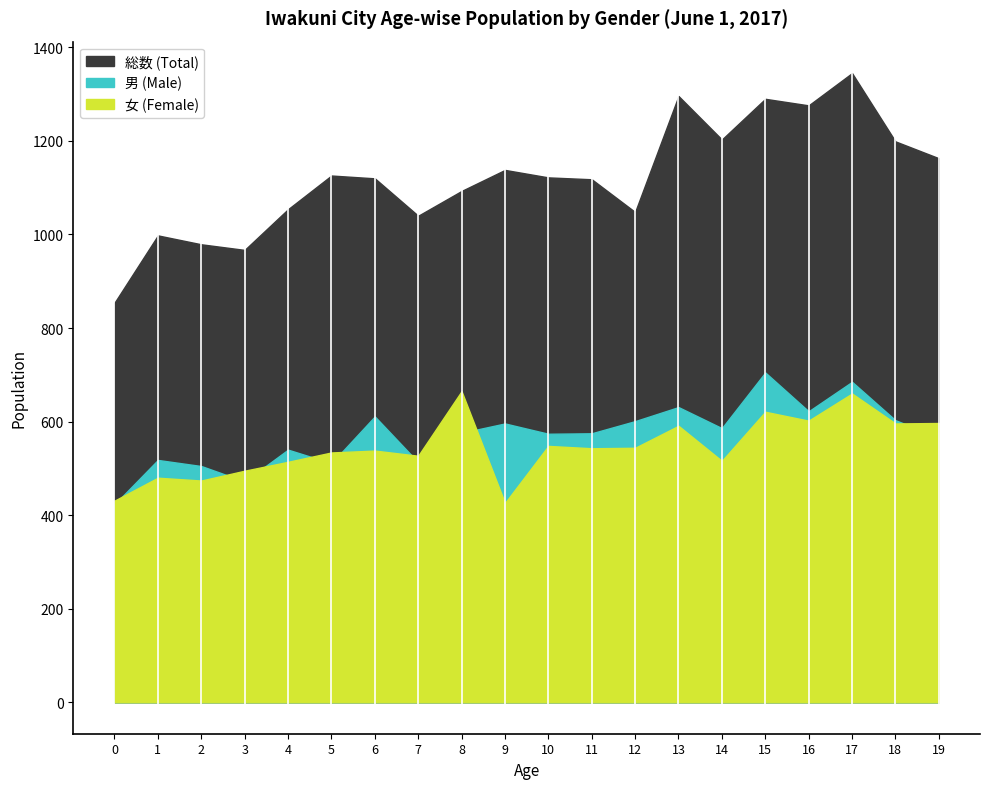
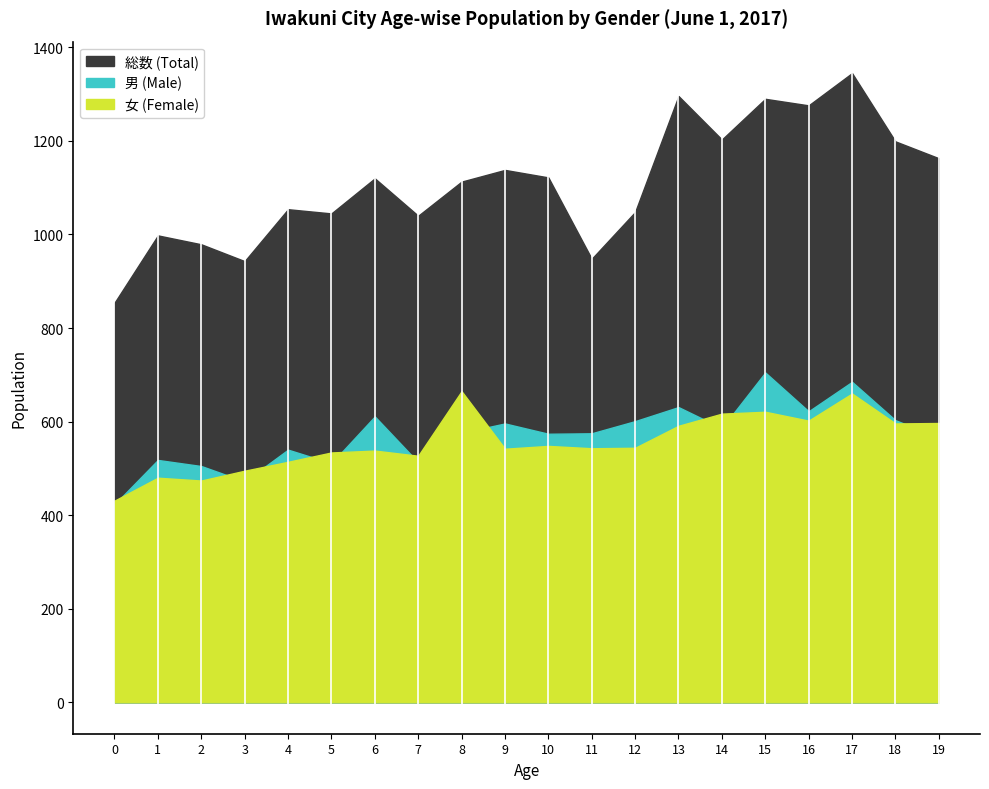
総数 (Total), 3: 970 -> 940
総数 (Total), 5: 1130 -> 1050
総数 (Total), 8: 1090 -> 1110
女 (Female), 9: 430 -> 540
総数 (Total), 11: 1120 -> 950
女 (Female), 14: 520 -> 620
